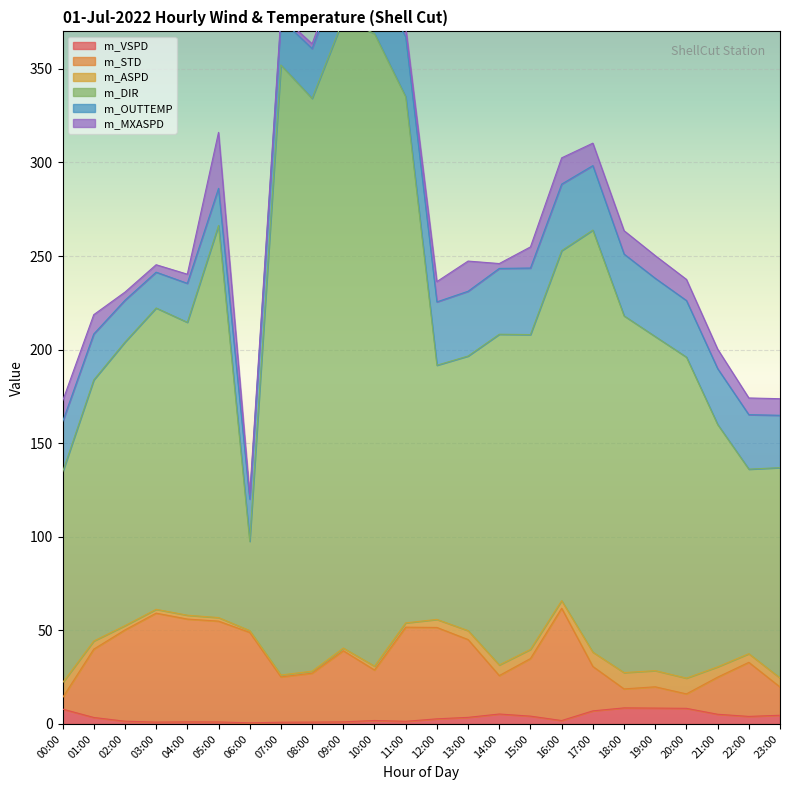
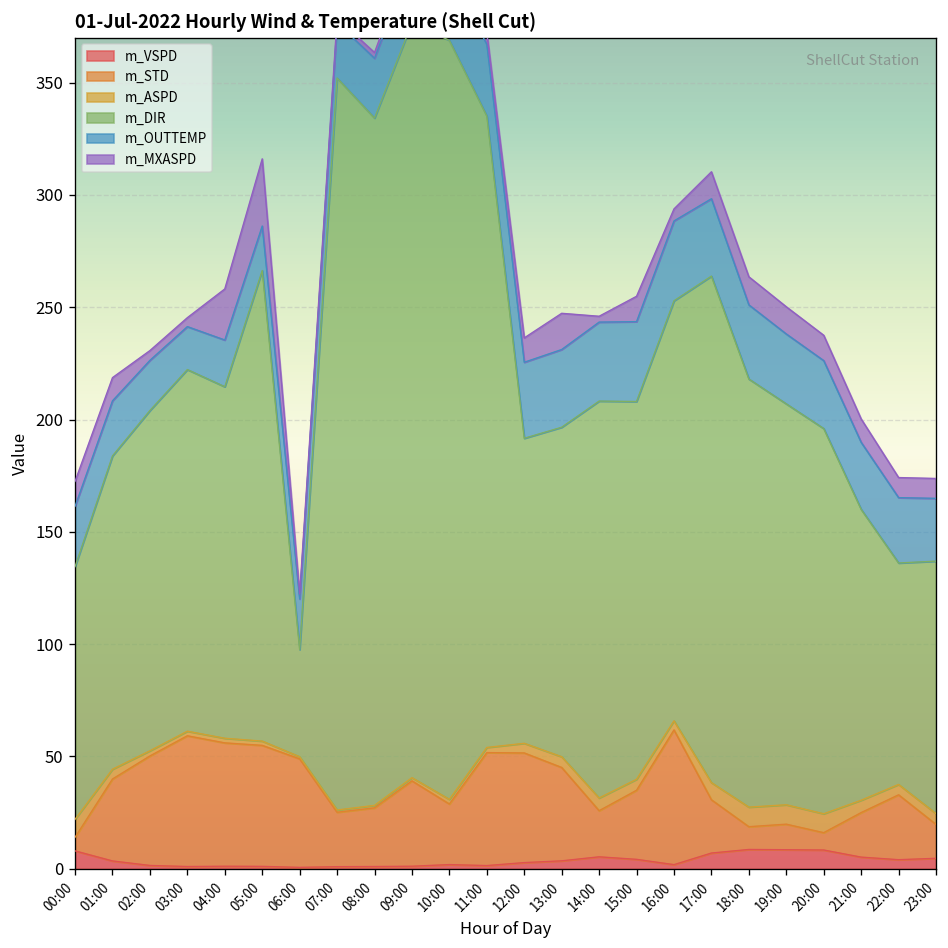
m_MXASPD, 04:00: 5 -> 23
m_MXASPD, 16:00: 14 -> 5
